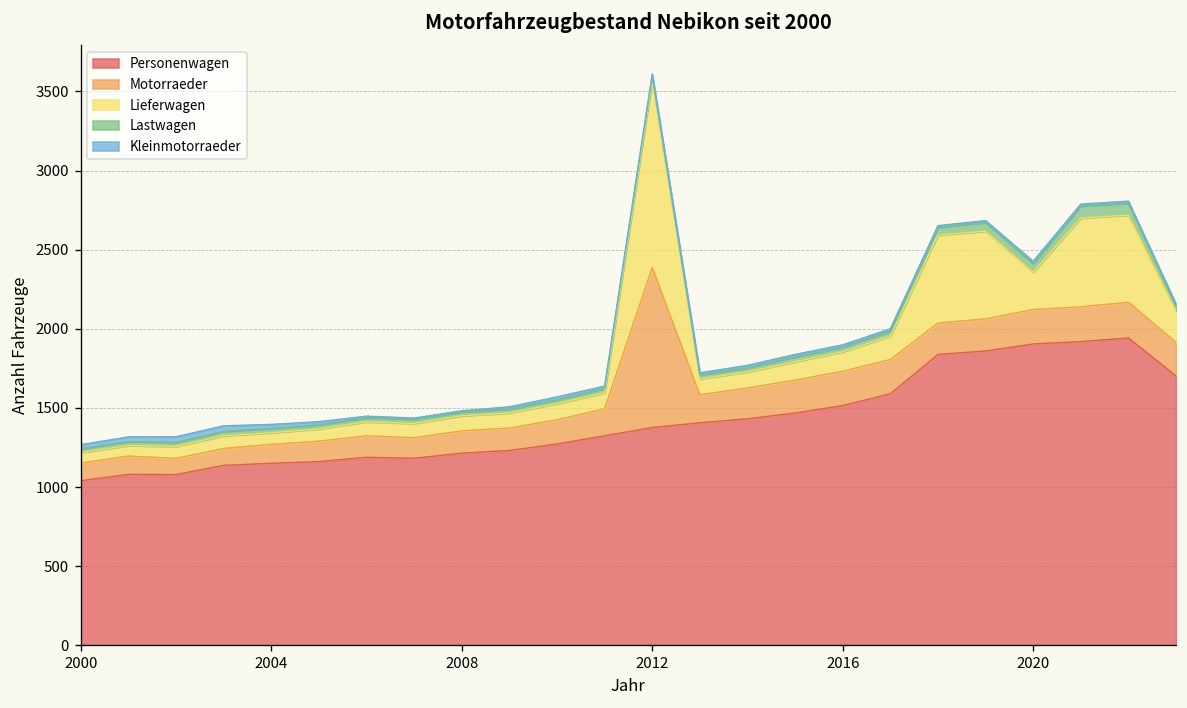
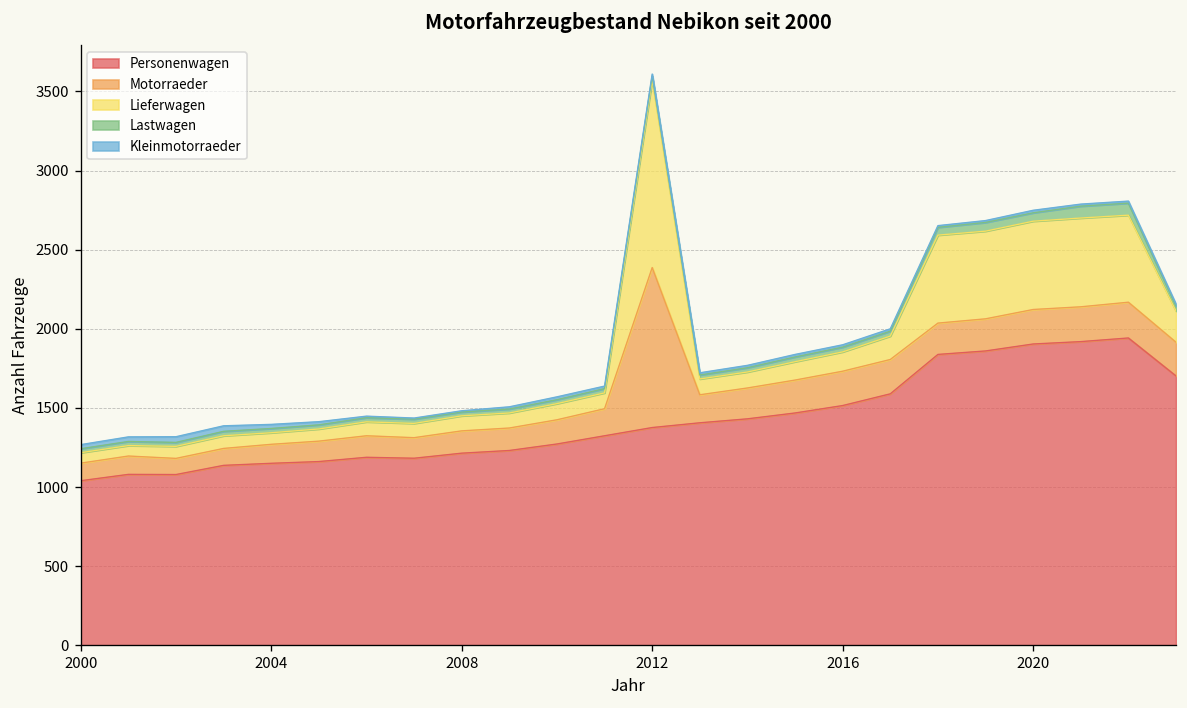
Lieferwagen, 2020: 240 -> 560
